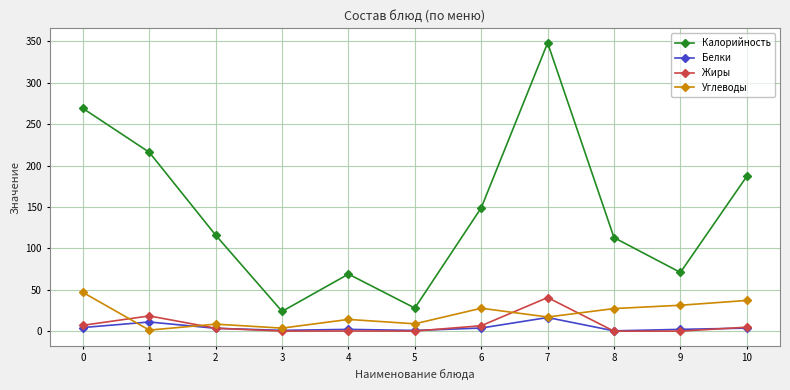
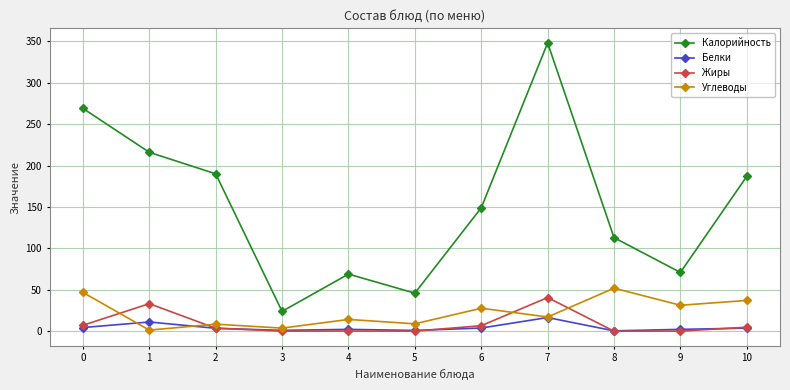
Жиры, 1: 20 -> 30
Калорийность, 2: 120 -> 190
Калорийность, 5: 30 -> 50
Углеводы, 8: 30 -> 50
